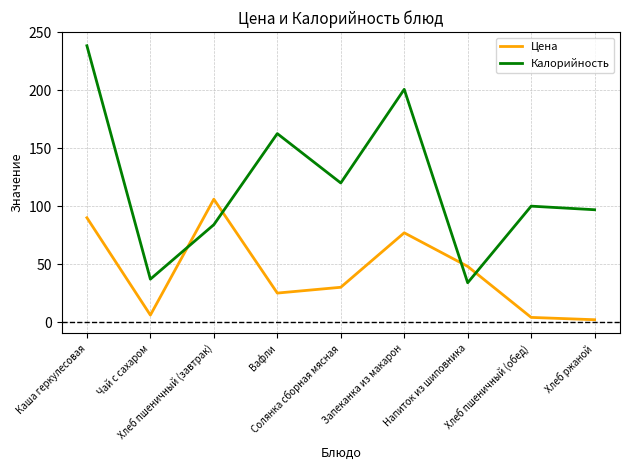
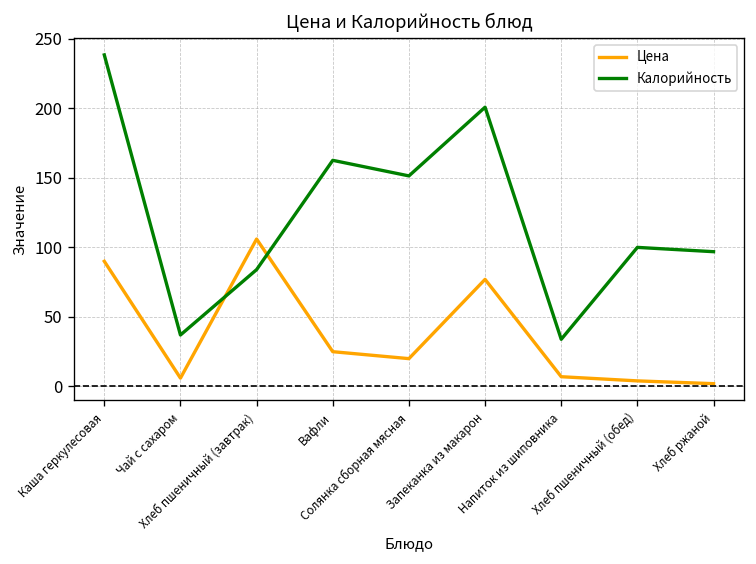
Цена, Солянка сборная мясная: 30 -> 20
Калорийность, Солянка сборная мясная: 120 -> 151
Цена, Напиток из шиповника: 48 -> 7
